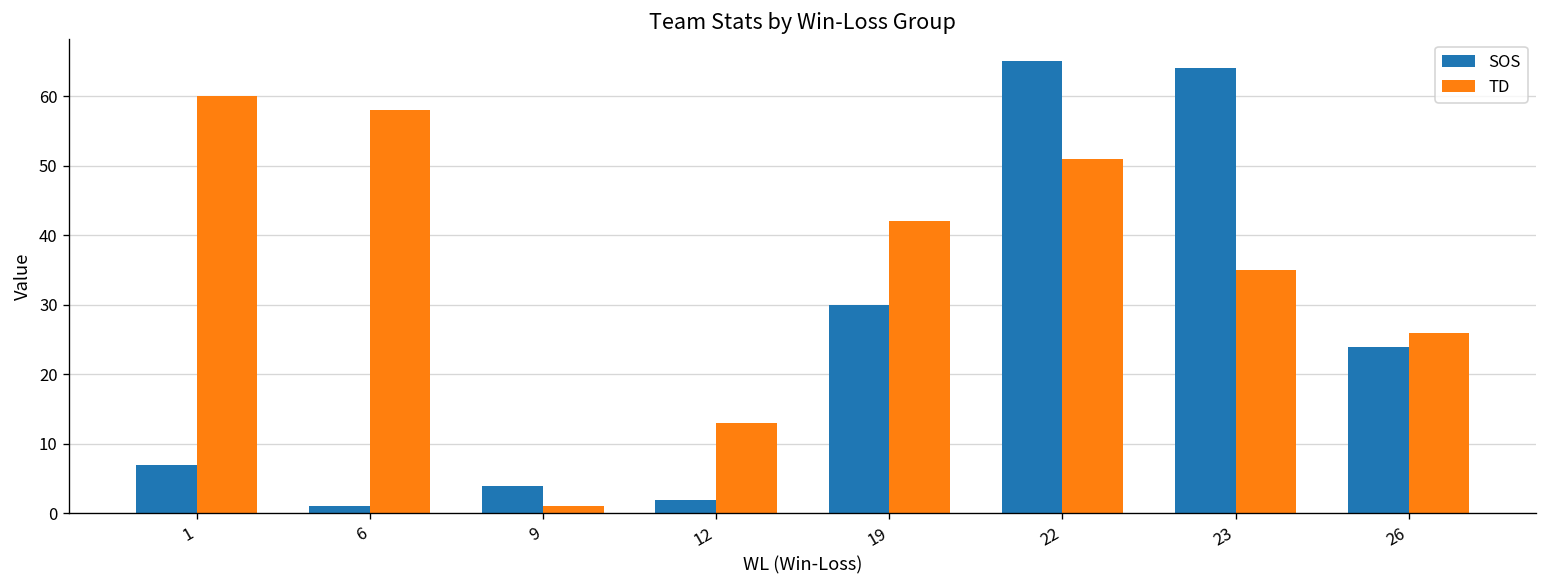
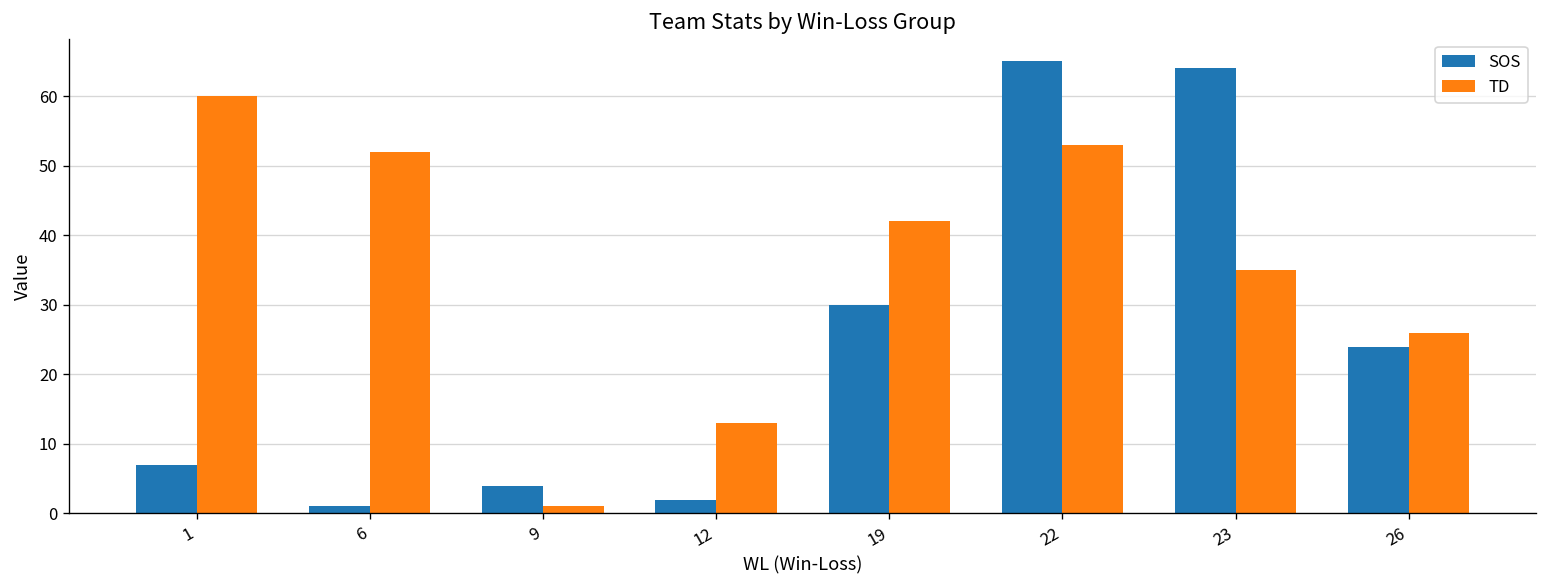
TD, 6: 58 -> 52
TD, 22: 51 -> 53
